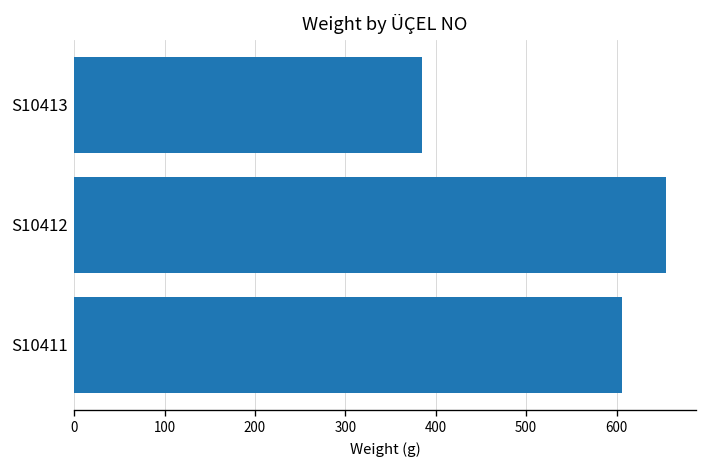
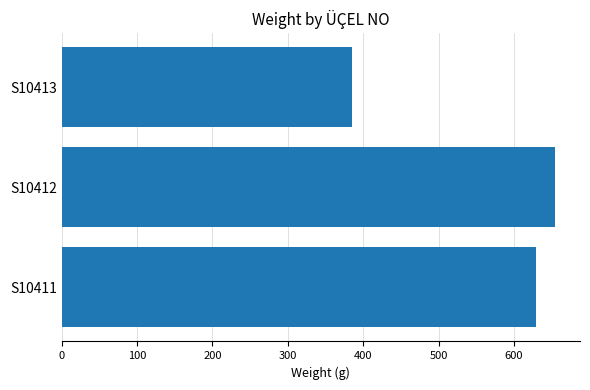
S10411: 610 -> 630
